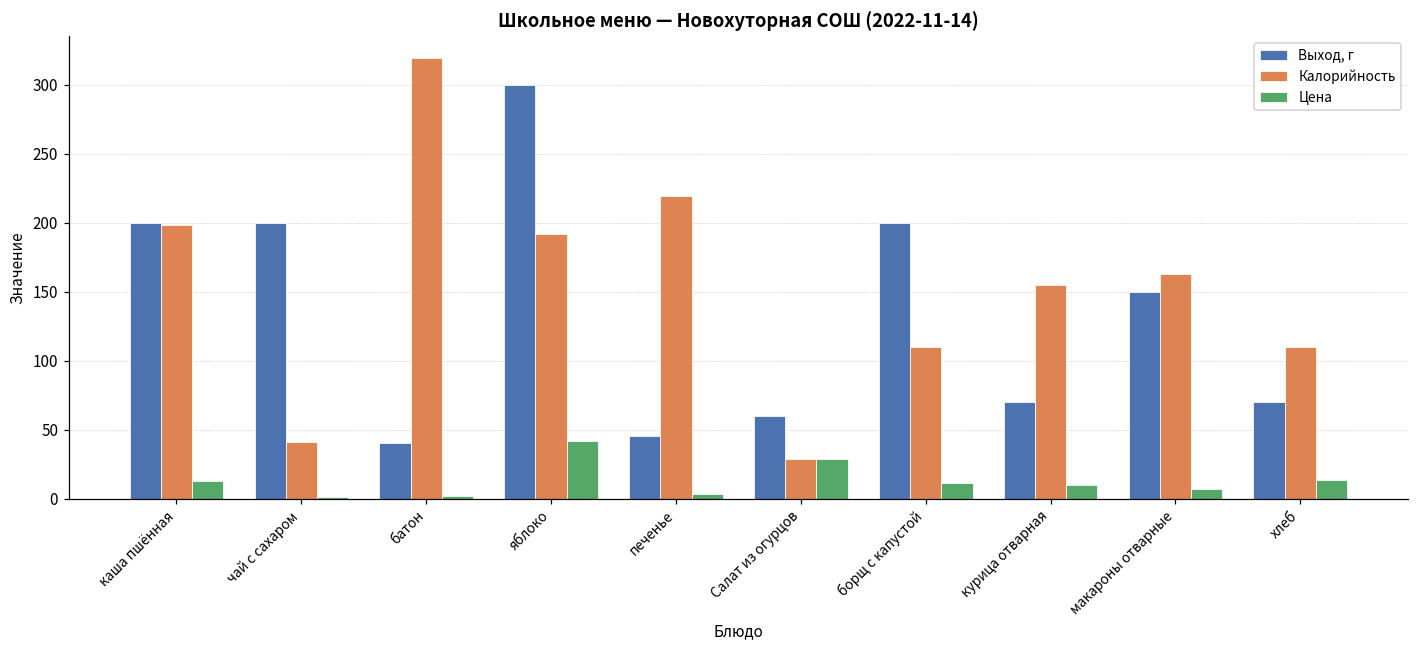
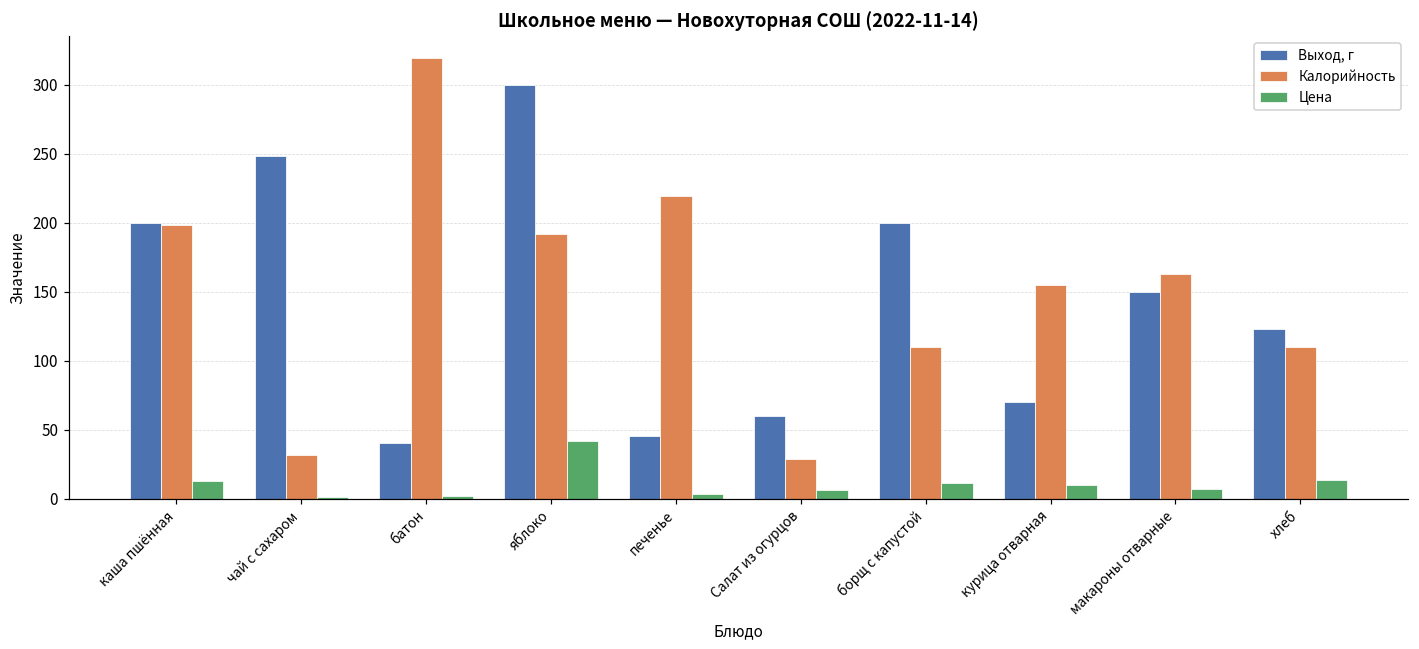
Выход, г, чай с сахаром: 200 -> 248
Калорийность, чай с сахаром: 41 -> 32
Цена, Салат из огурцов: 29 -> 6
Выход, г, хлеб: 70 -> 123
